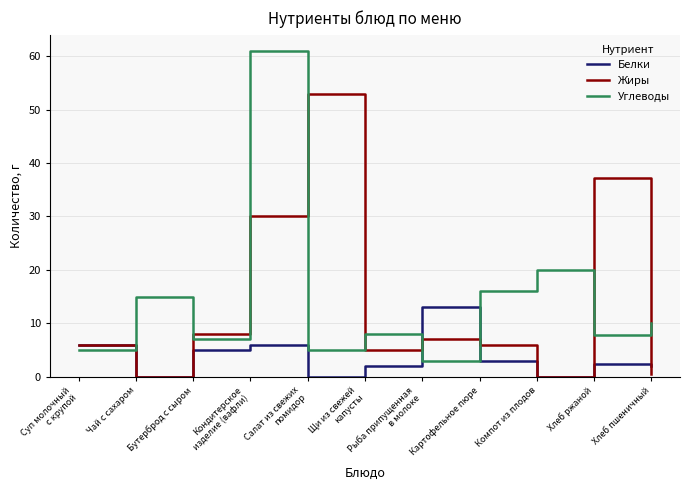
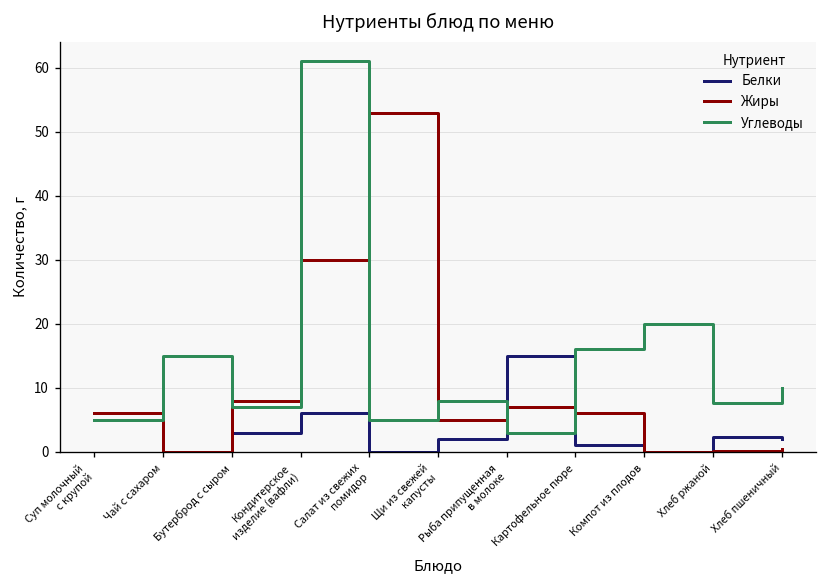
Белки, Бутерброд с сыром: 5 -> 3
Белки, Рыба припущенная в молоке: 13 -> 15
Белки, Картофельное пюре: 3 -> 1
Жиры, Хлеб ржаной: 37 -> 0
